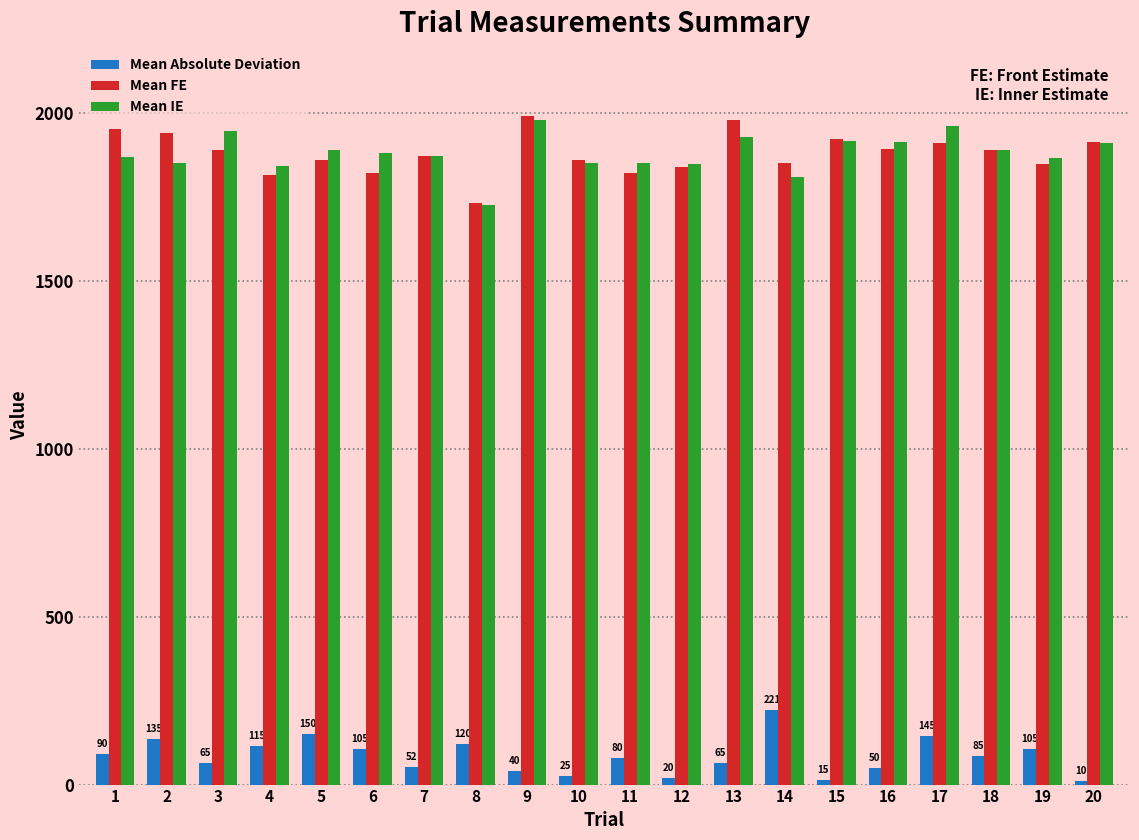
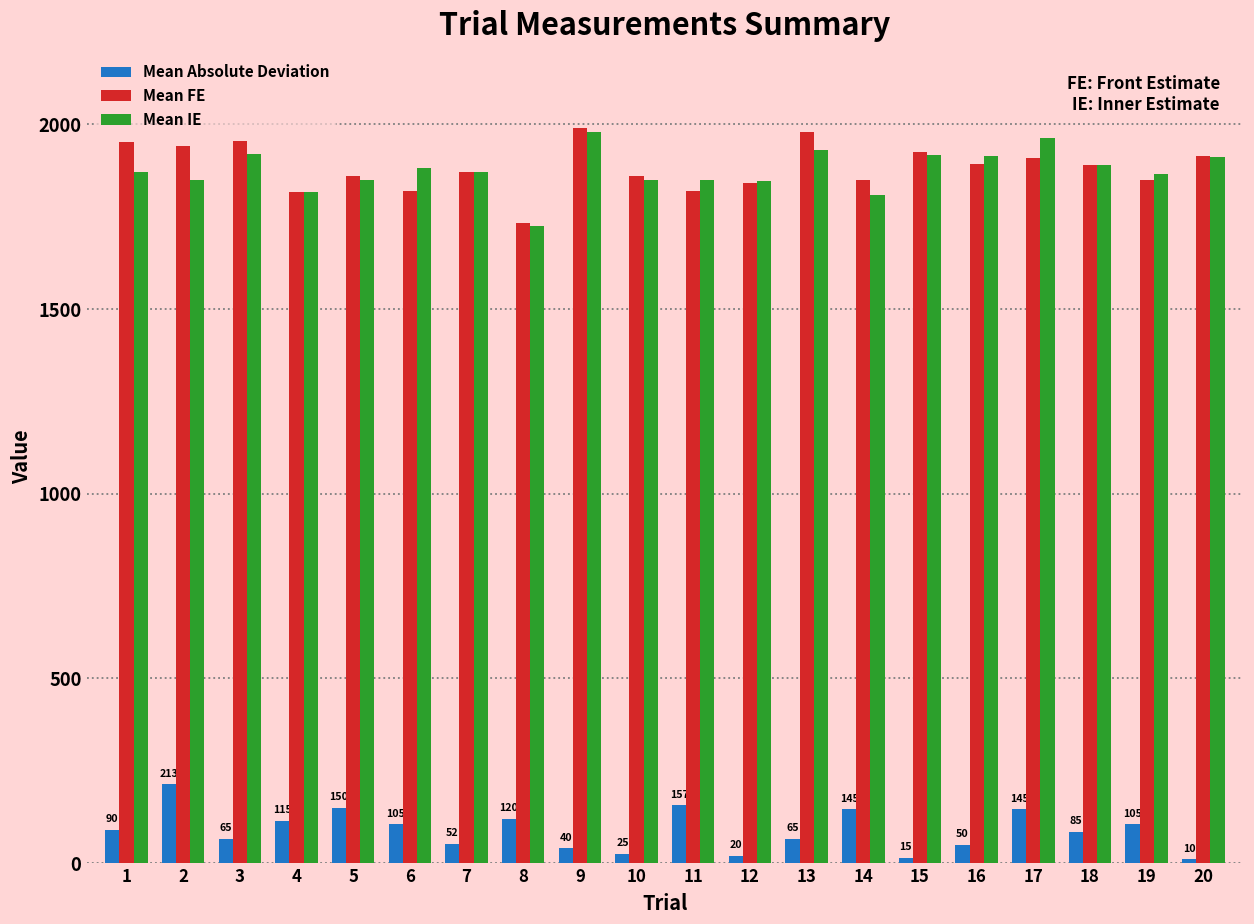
Mean Absolute Deviation, 2: 135 -> 213
Mean FE, 3: 1890 -> 1960
Mean IE, 3: 1950 -> 1920
Mean IE, 4: 1840 -> 1820
Mean IE, 5: 1890 -> 1850
Mean Absolute Deviation, 11: 80 -> 157
Mean Absolute Deviation, 14: 221 -> 145
